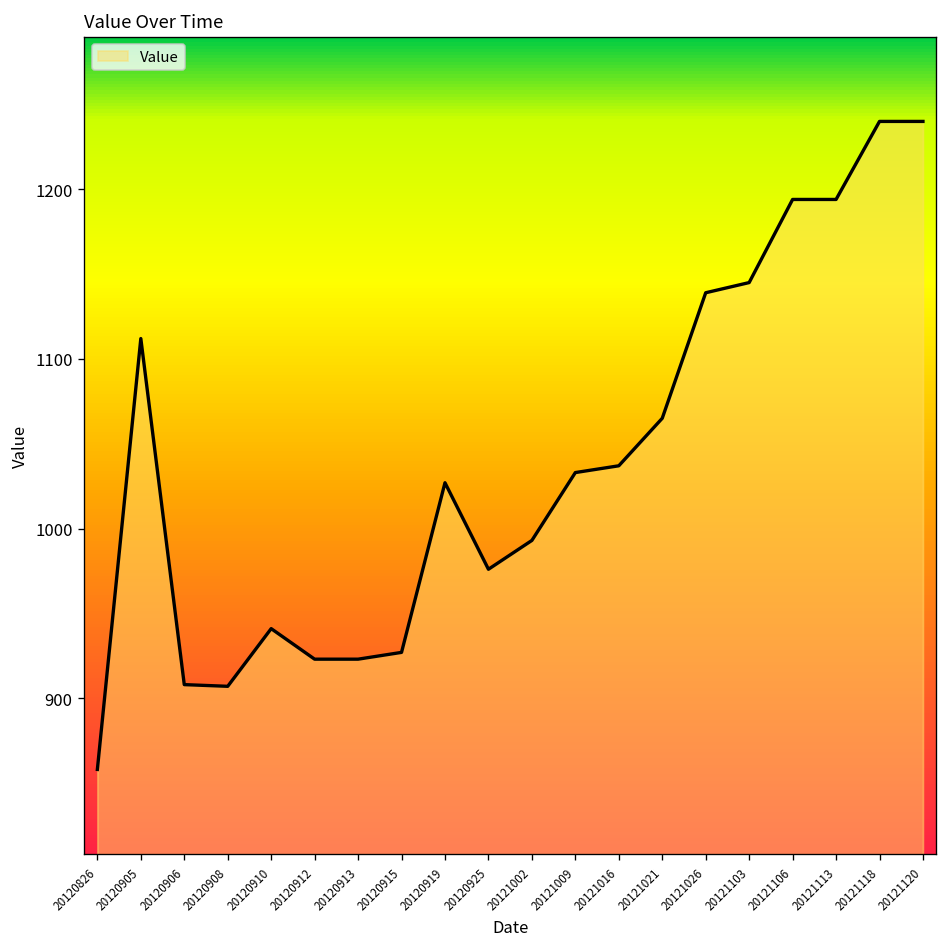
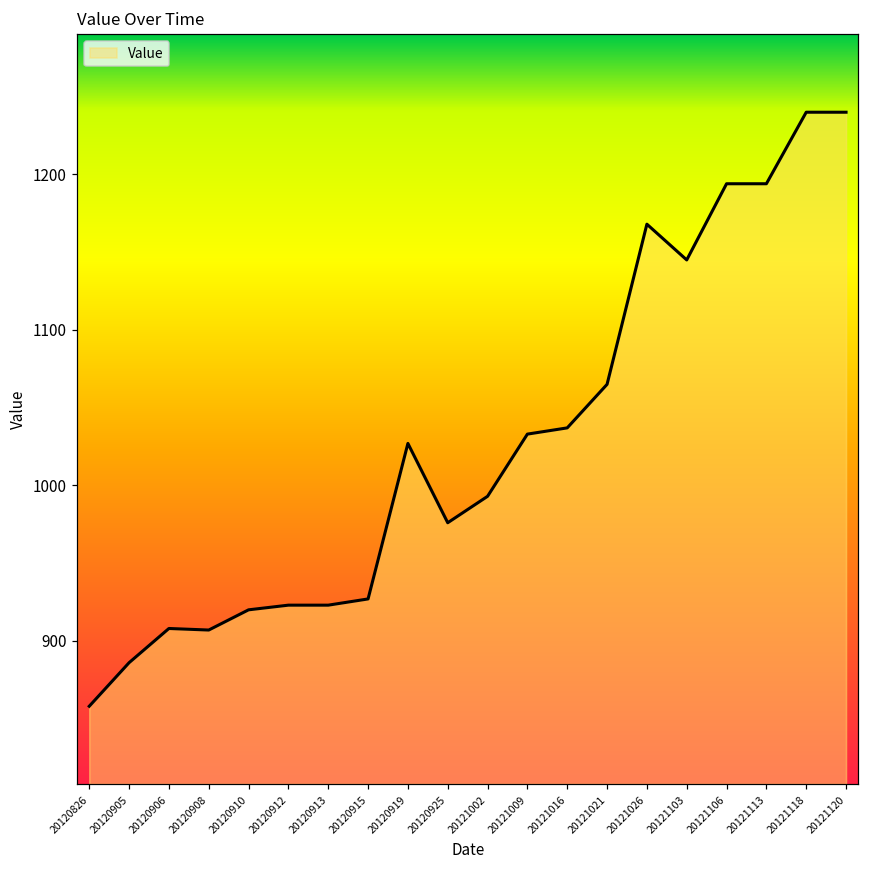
20120905: 1112 -> 886
20120910: 941 -> 920
20121026: 1139 -> 1168
